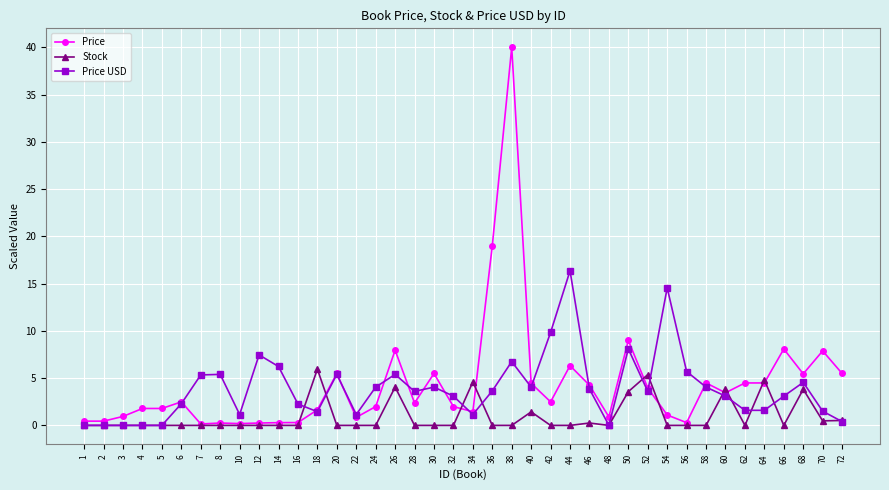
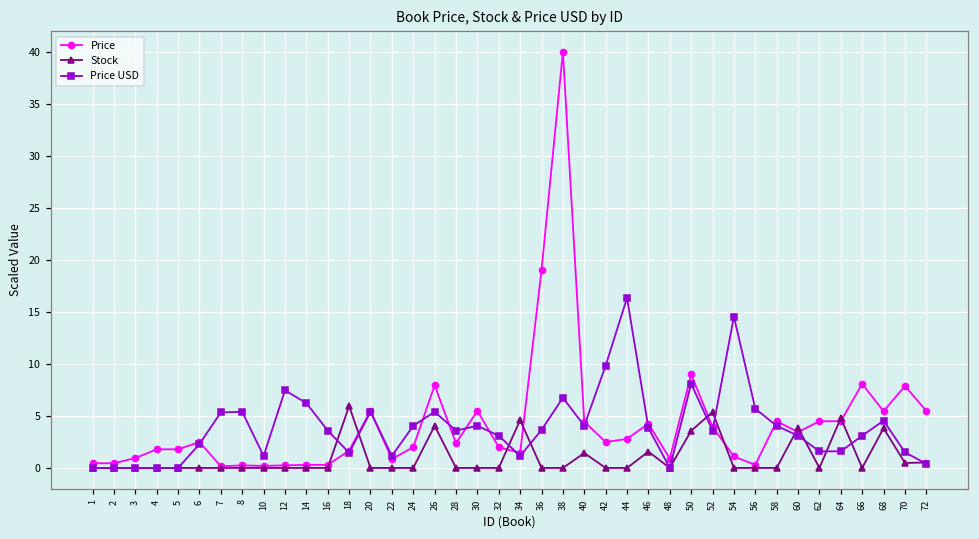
Price USD, 16: 2 -> 4
Price, 44: 6 -> 3
Stock, 46: 0 -> 2
